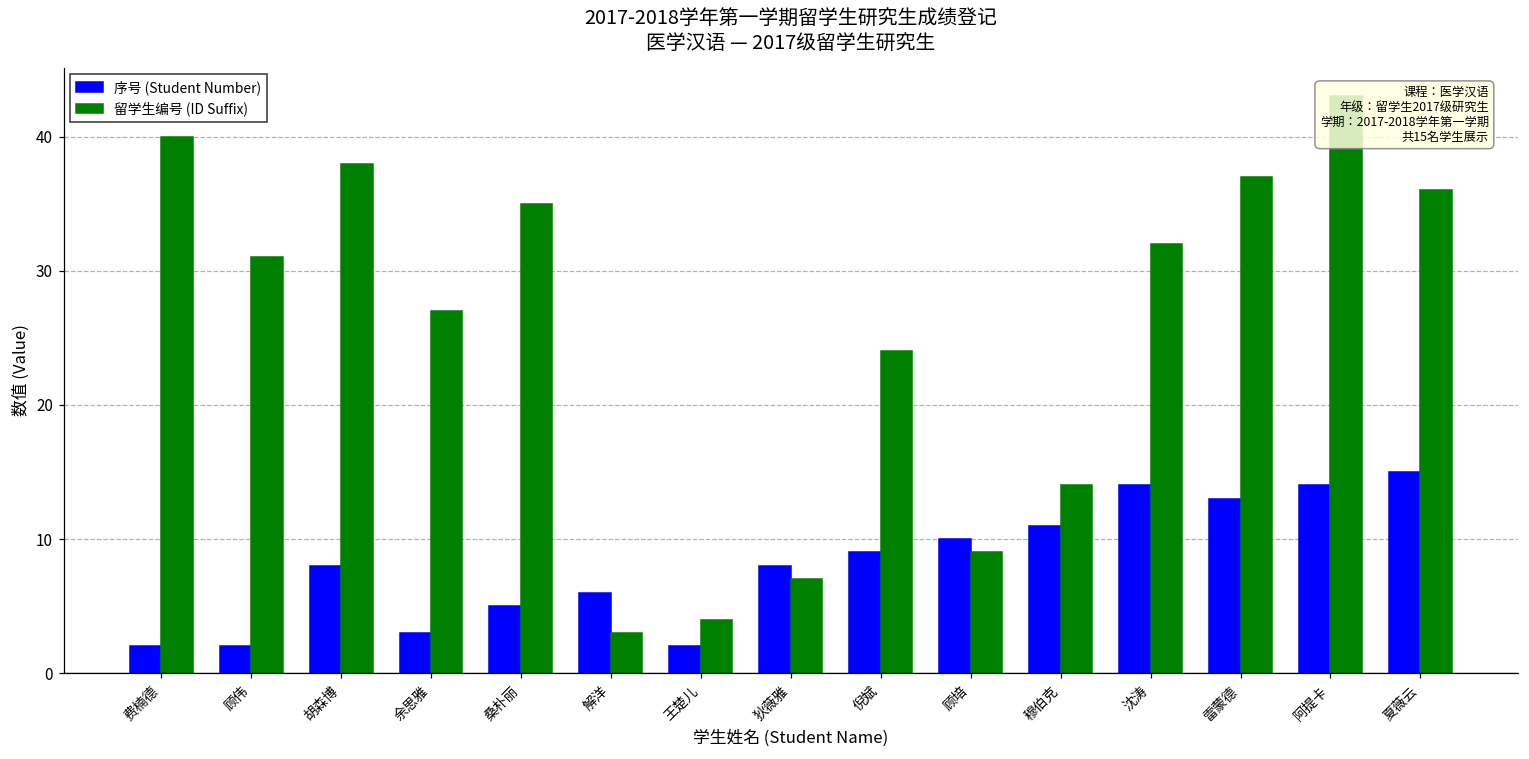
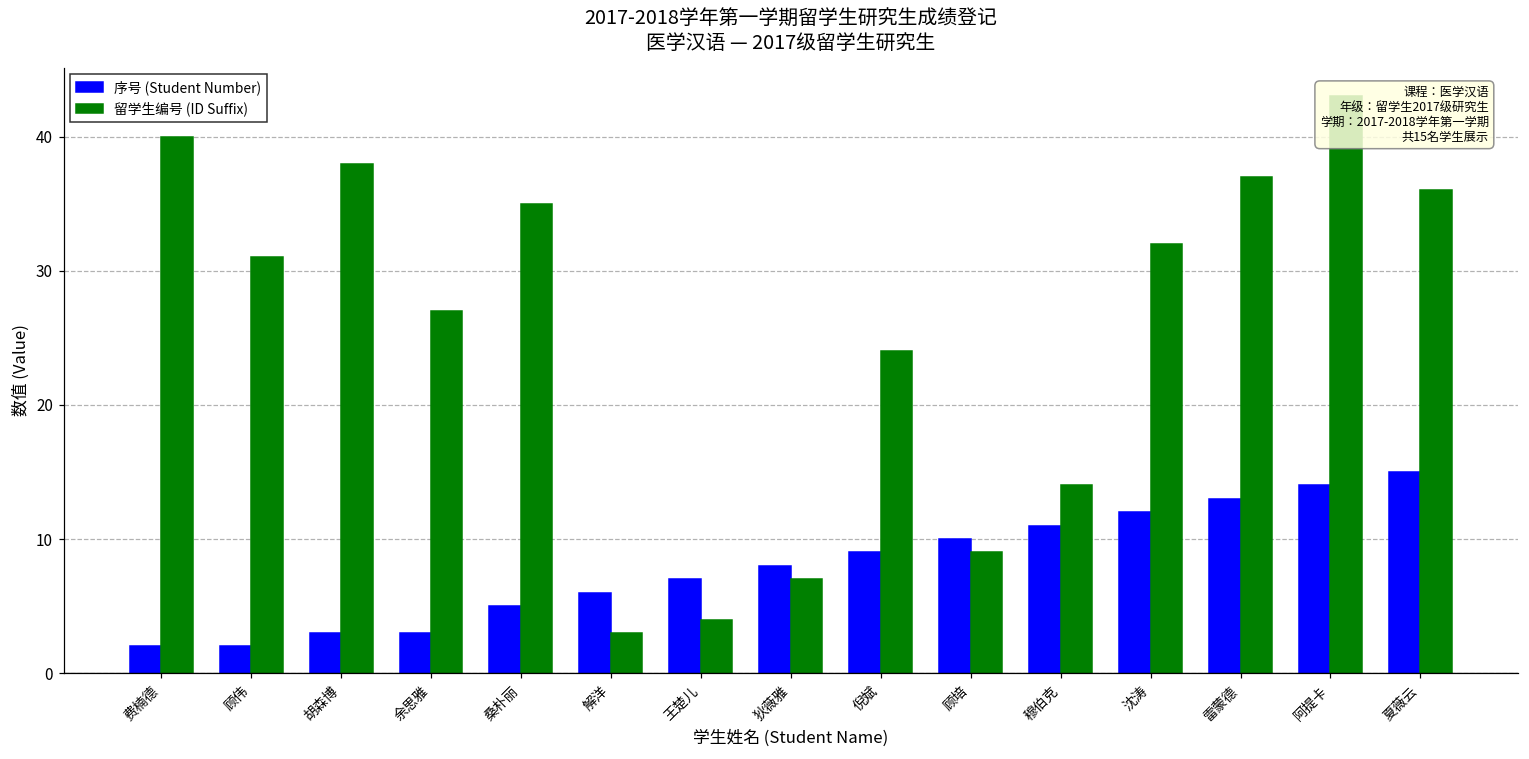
序号 (Student Number), 胡森博: 8 -> 3
序号 (Student Number), 王楚儿: 2 -> 7
序号 (Student Number), 沈涛: 14 -> 12
